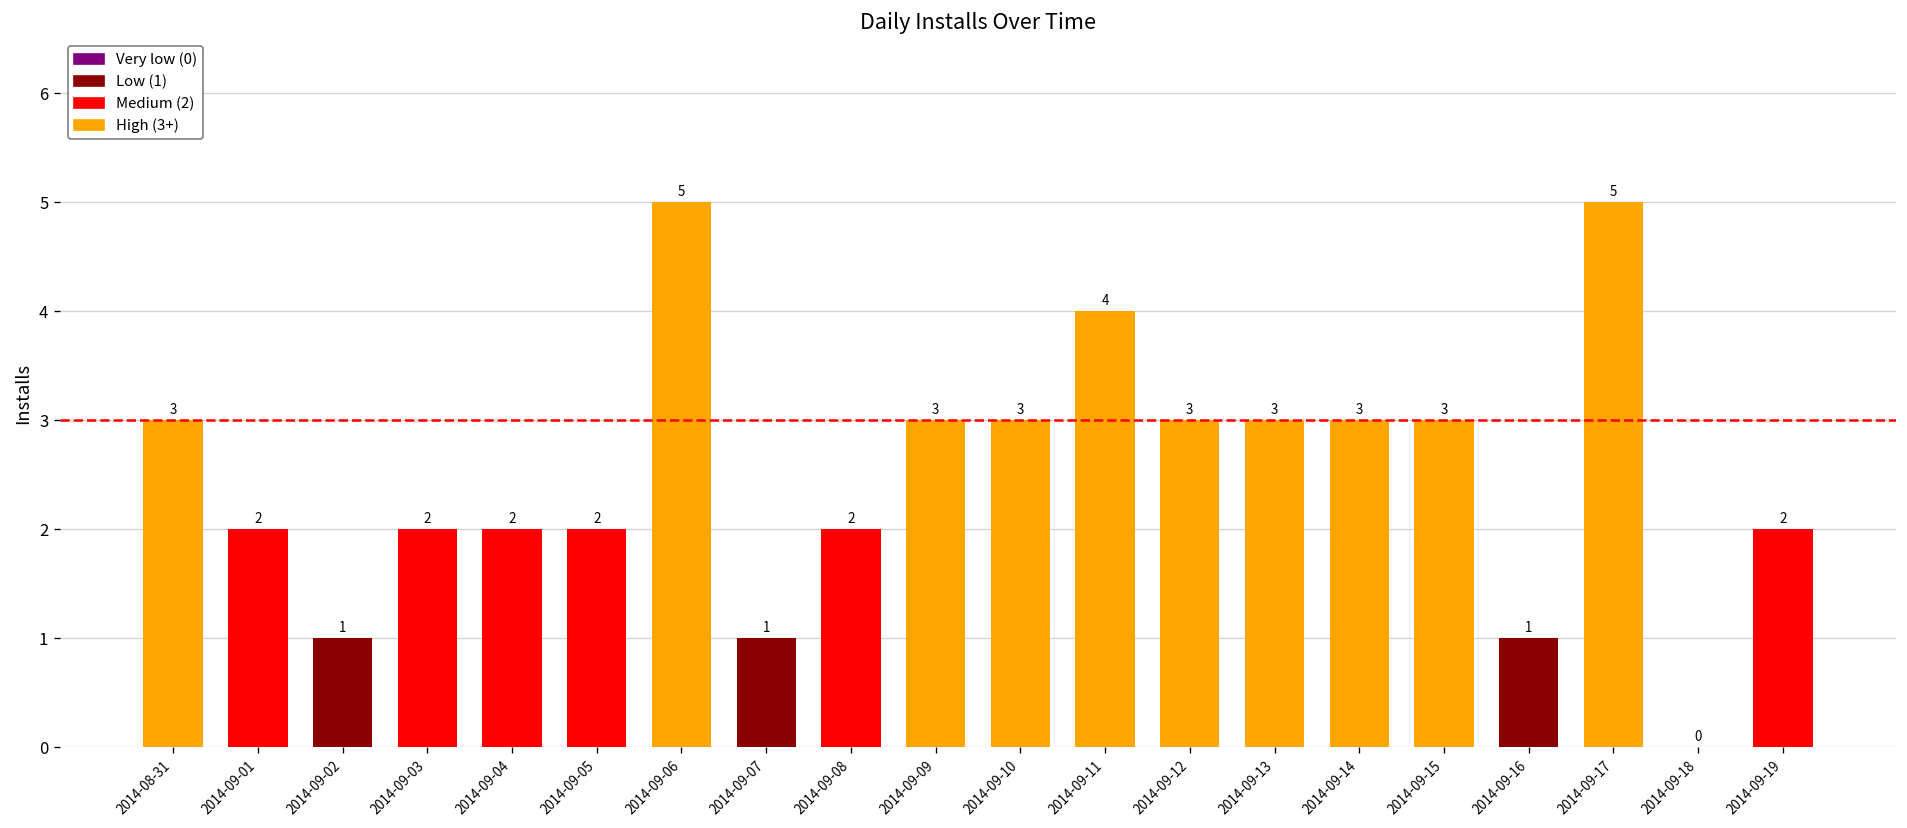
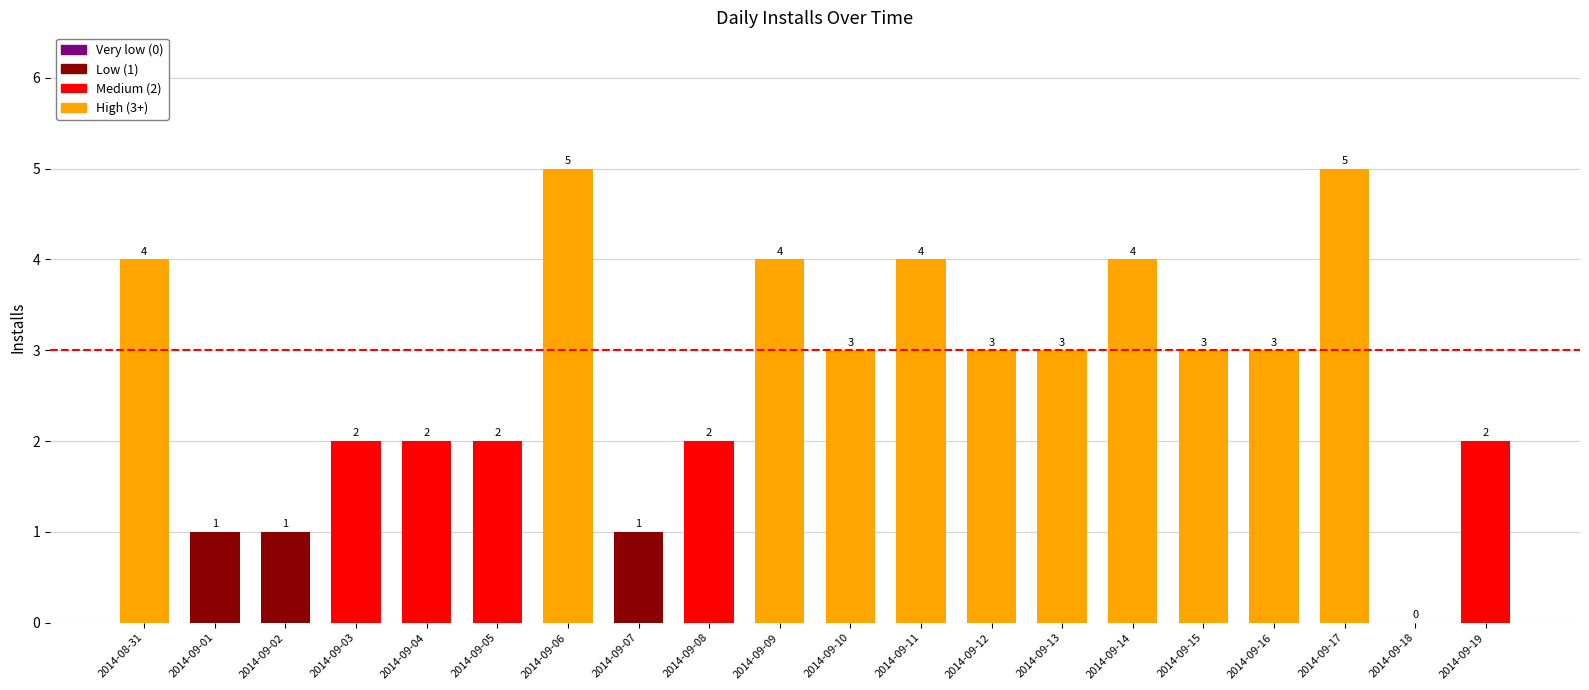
2014-08-31: 3 -> 4
2014-09-01: 2 -> 1
2014-09-09: 3 -> 4
2014-09-14: 3 -> 4
2014-09-16: 1 -> 3
